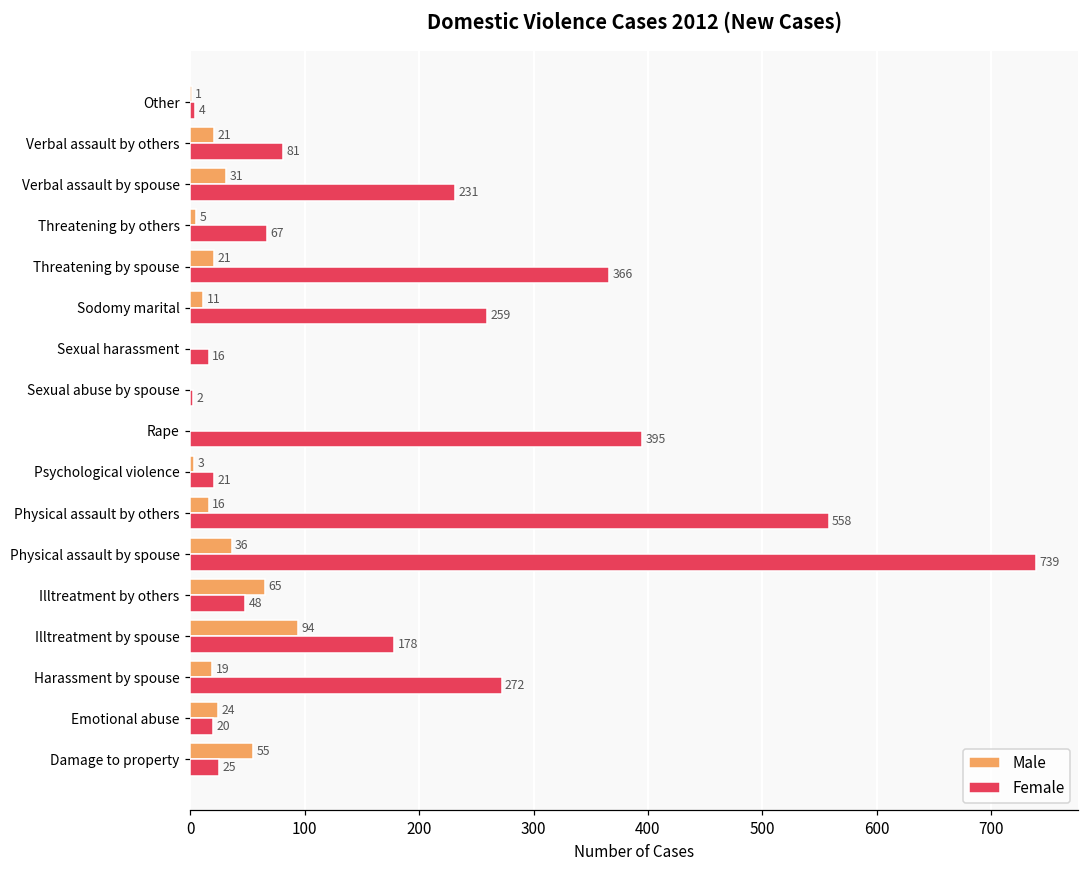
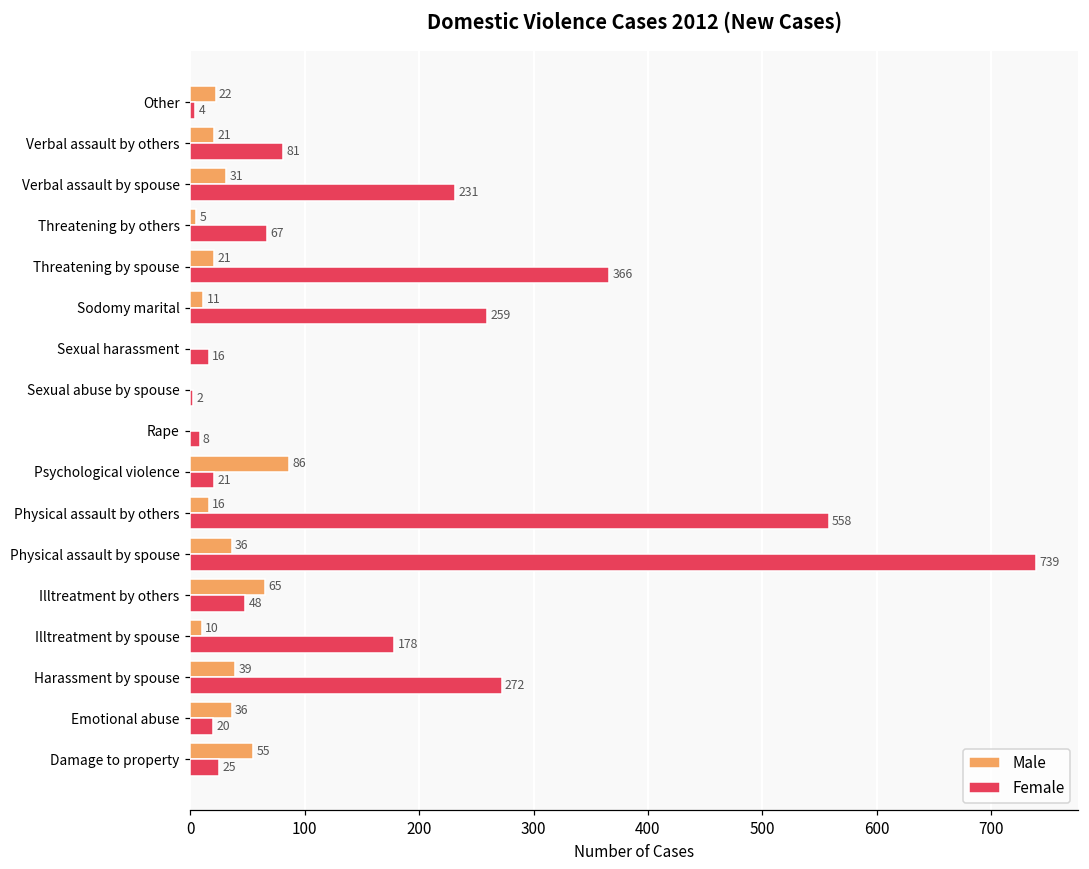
Male, Other: 1 -> 22
Female, Rape: 395 -> 8
Male, Psychological violence: 3 -> 86
Male, Illtreatment by spouse: 94 -> 10
Male, Harassment by spouse: 19 -> 39
Male, Emotional abuse: 24 -> 36
